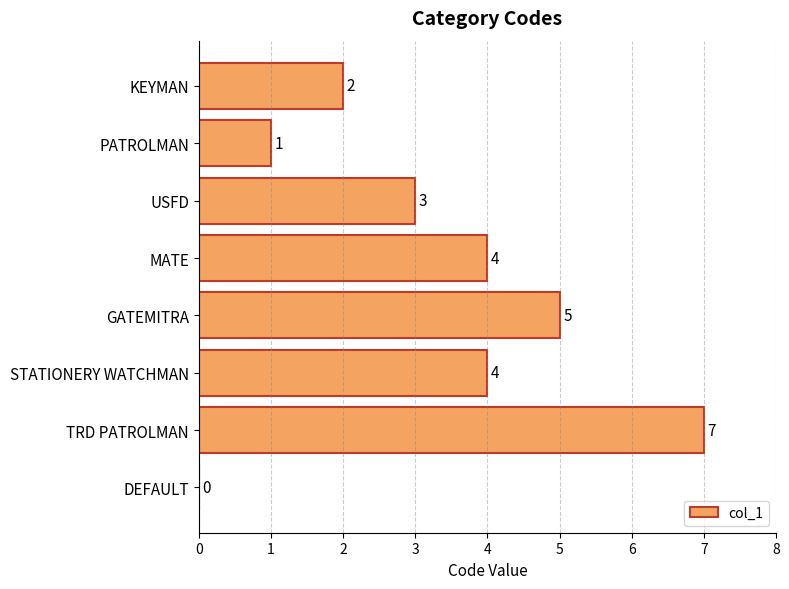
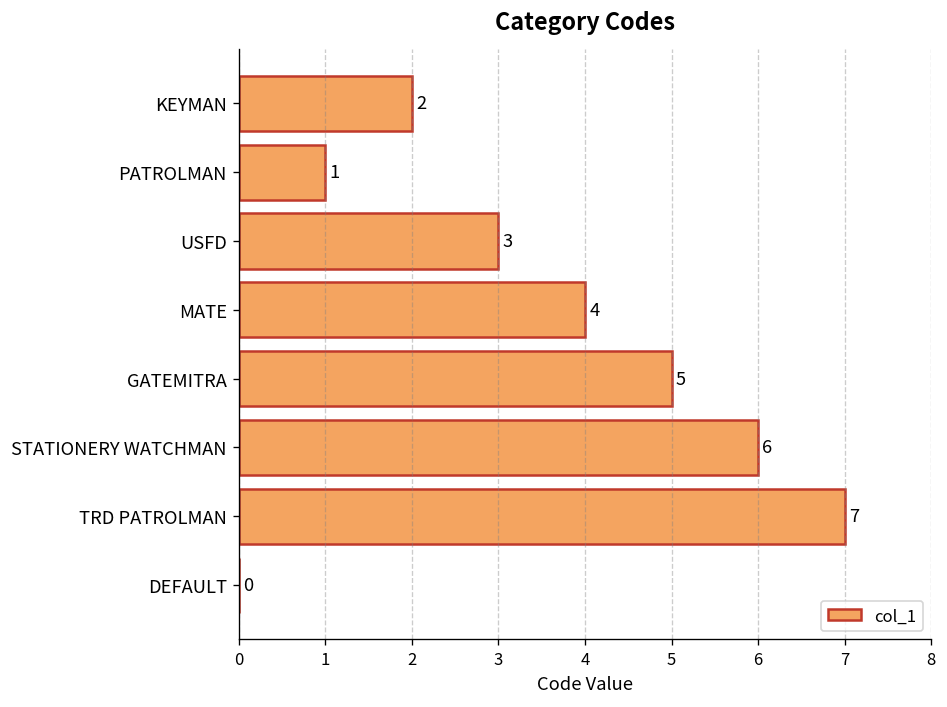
STATIONERY WATCHMAN: 4 -> 6
